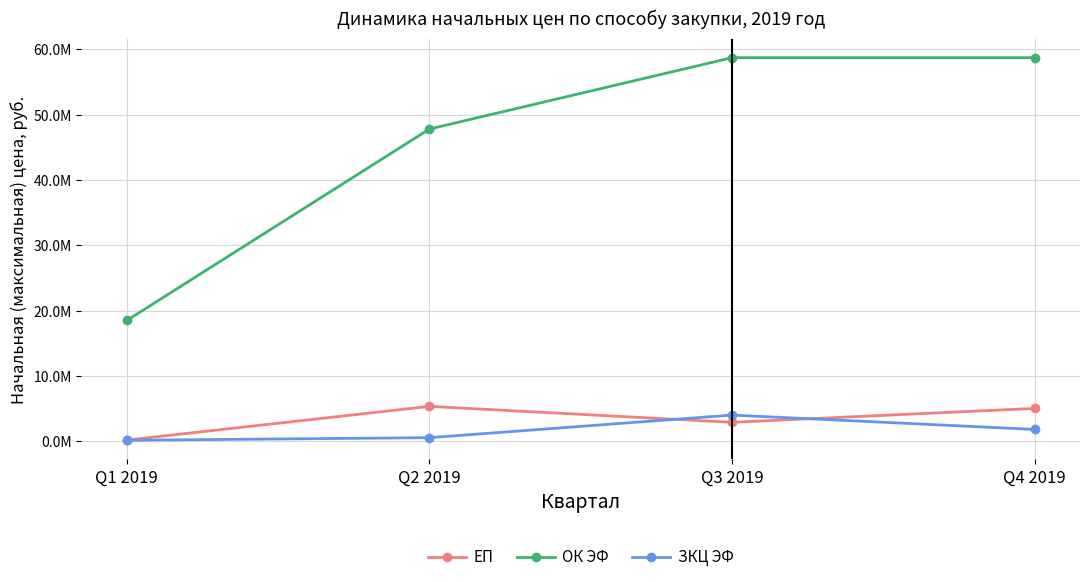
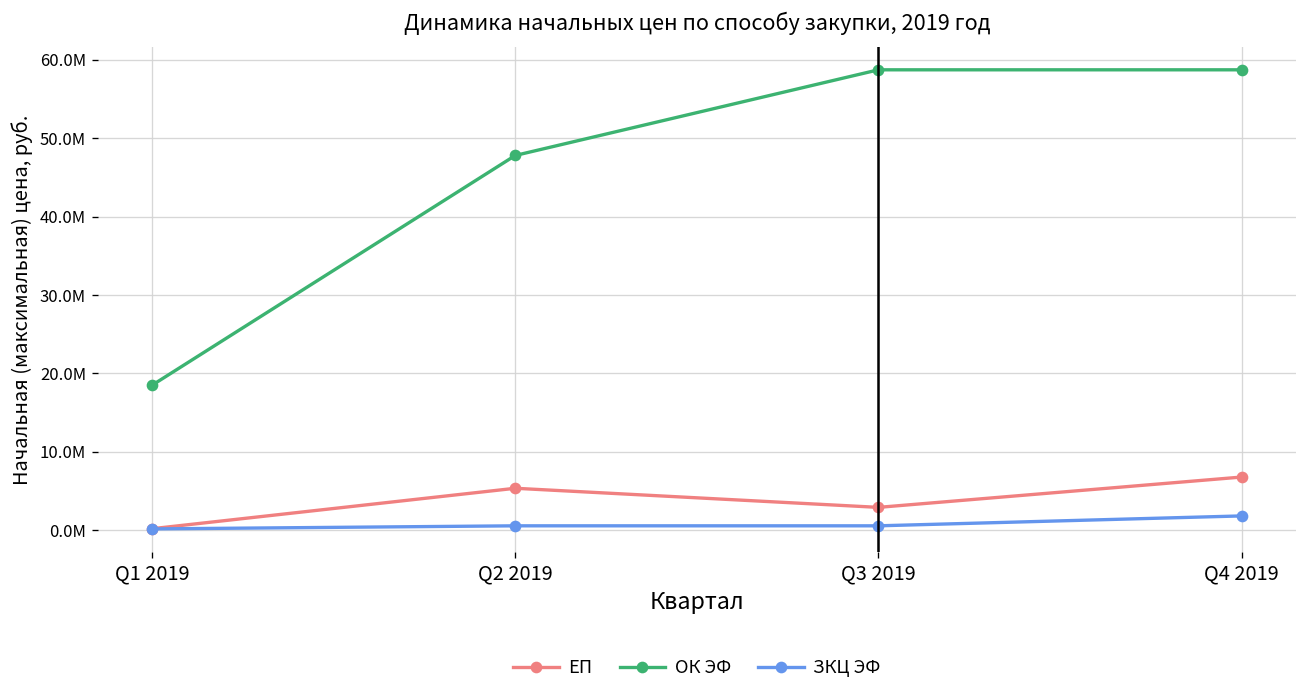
ЗКЦ ЭФ, Q3 2019: 4000000 -> 1000000
ЕП, Q4 2019: 5000000 -> 7000000
